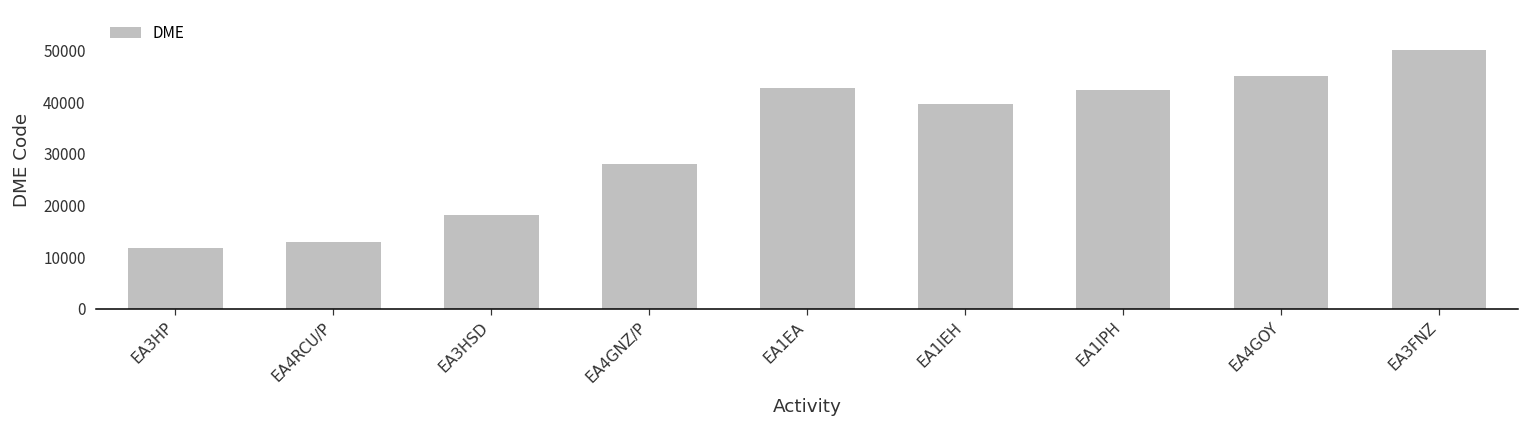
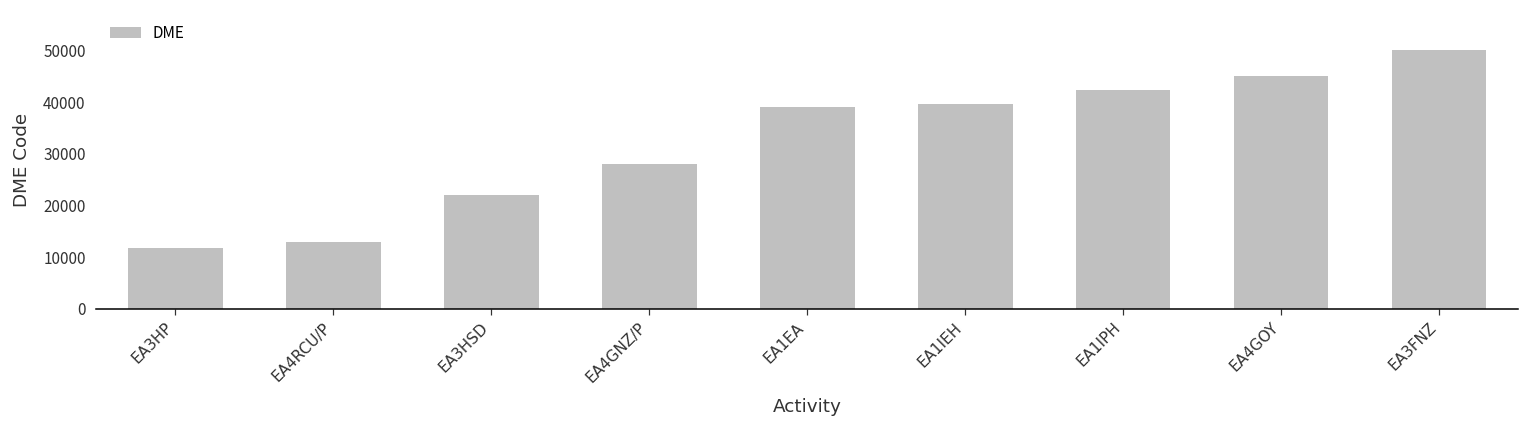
EA3HSD: 18000 -> 22000
EA1EA: 43000 -> 39000
